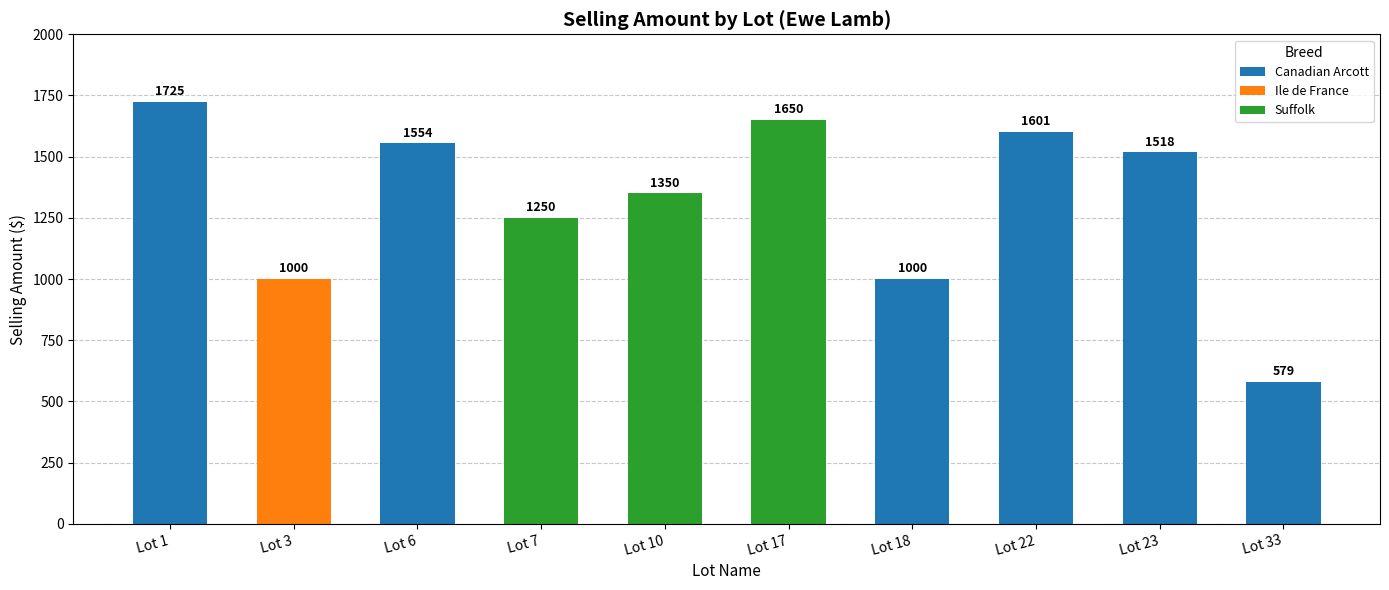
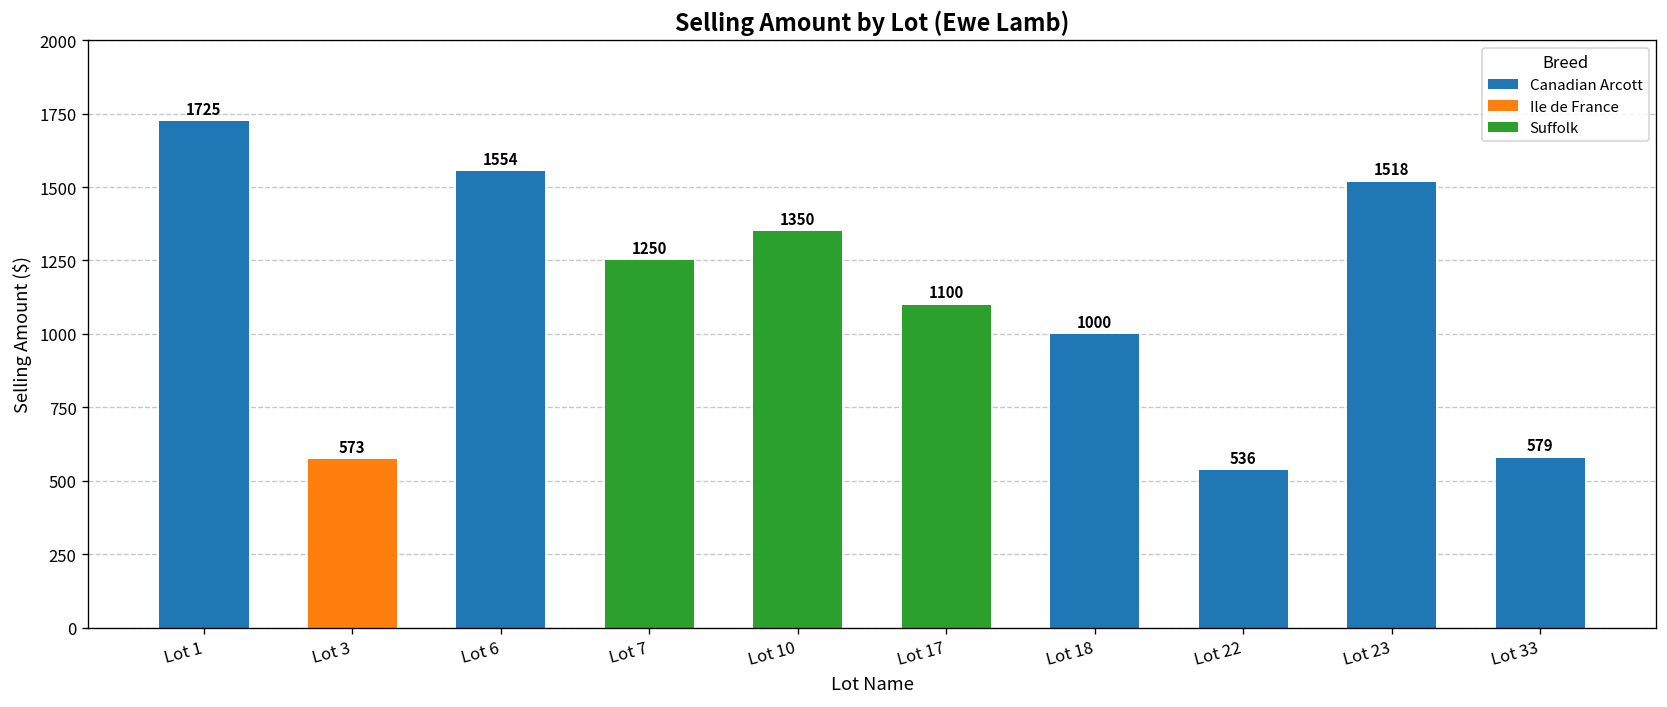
Lot 3: 1000 -> 573
Lot 17: 1650 -> 1100
Lot 22: 1601 -> 536
